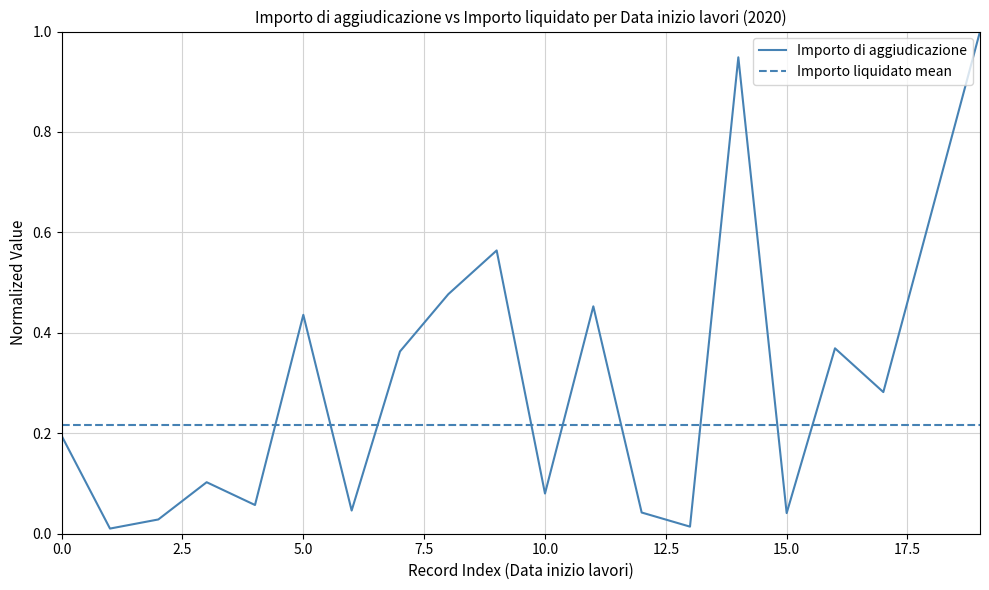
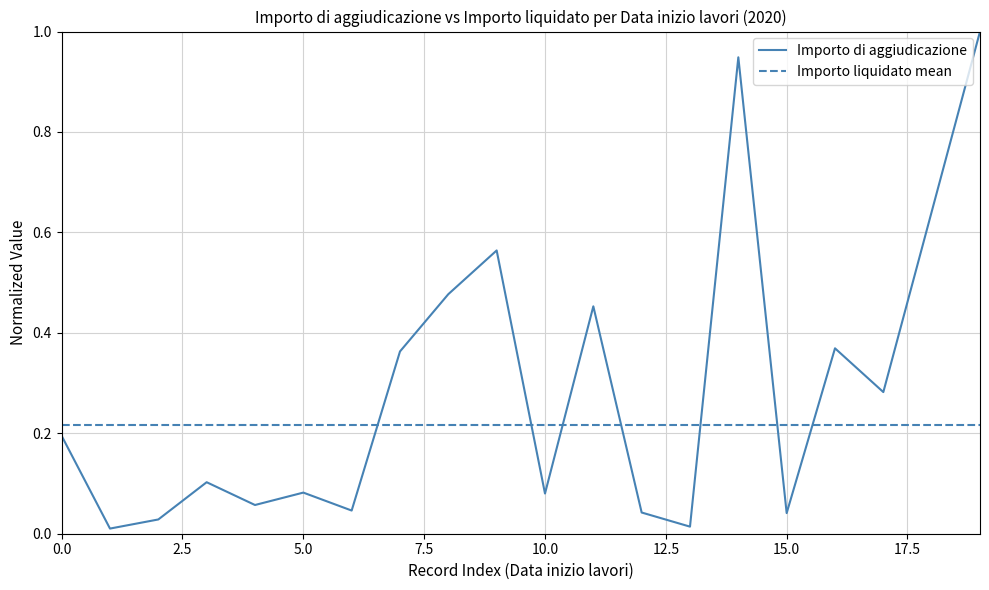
5.0: 0.44 -> 0.08
